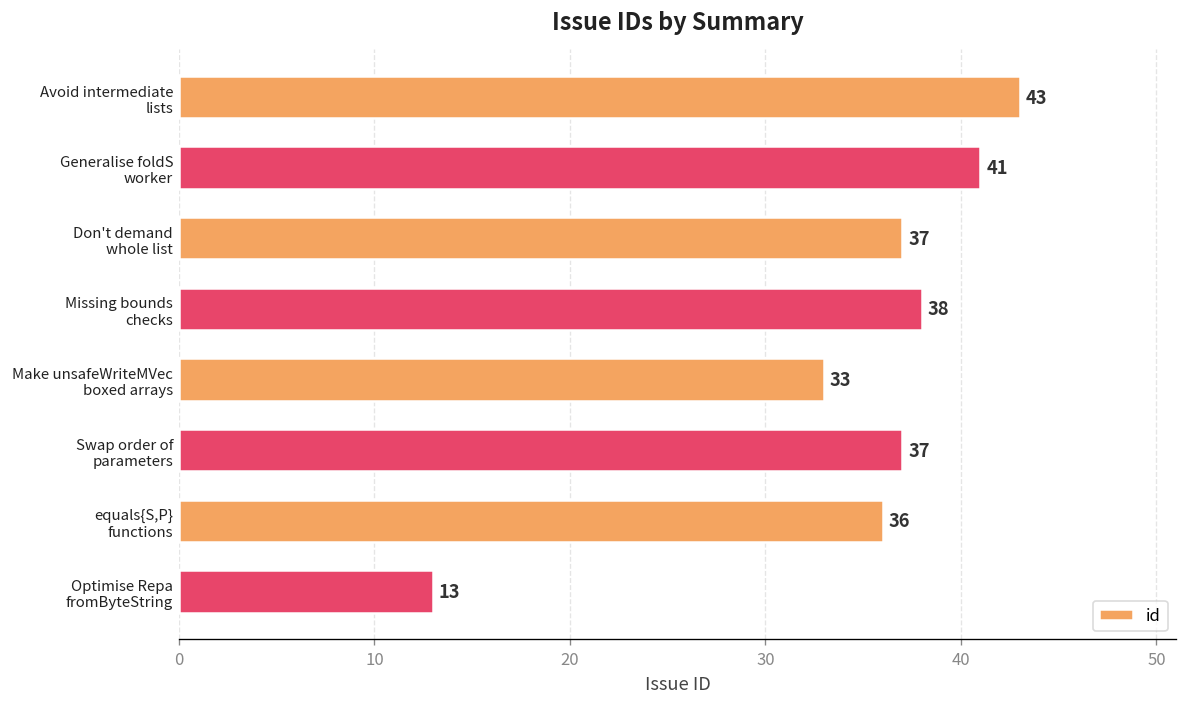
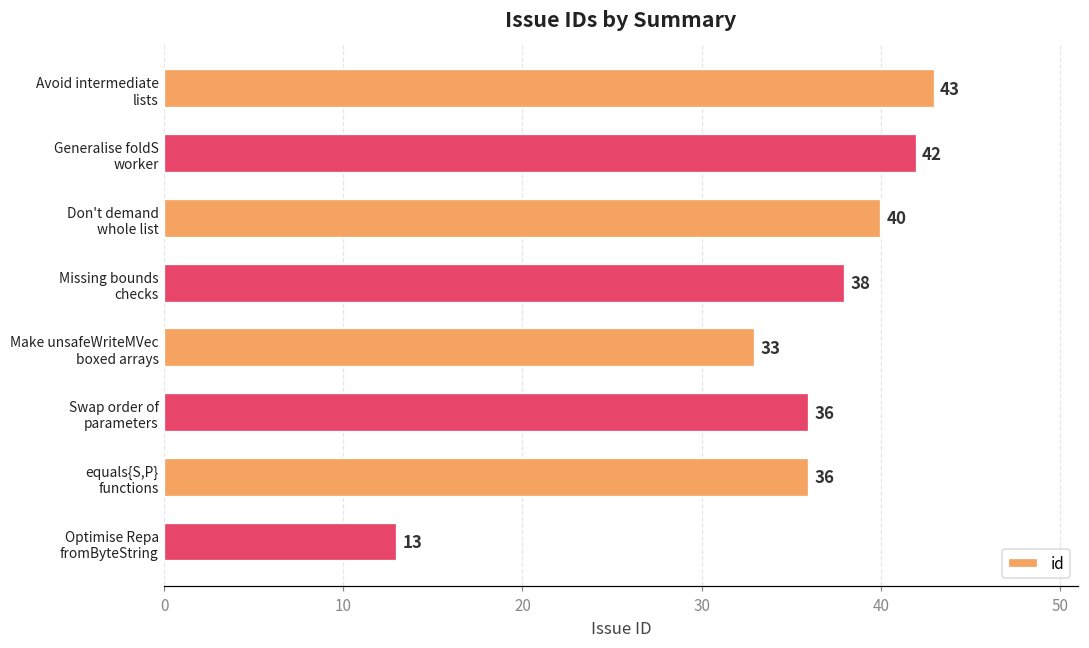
Generalise foldS worker: 41 -> 42
Don't demand whole list: 37 -> 40
Swap order of parameters: 37 -> 36
